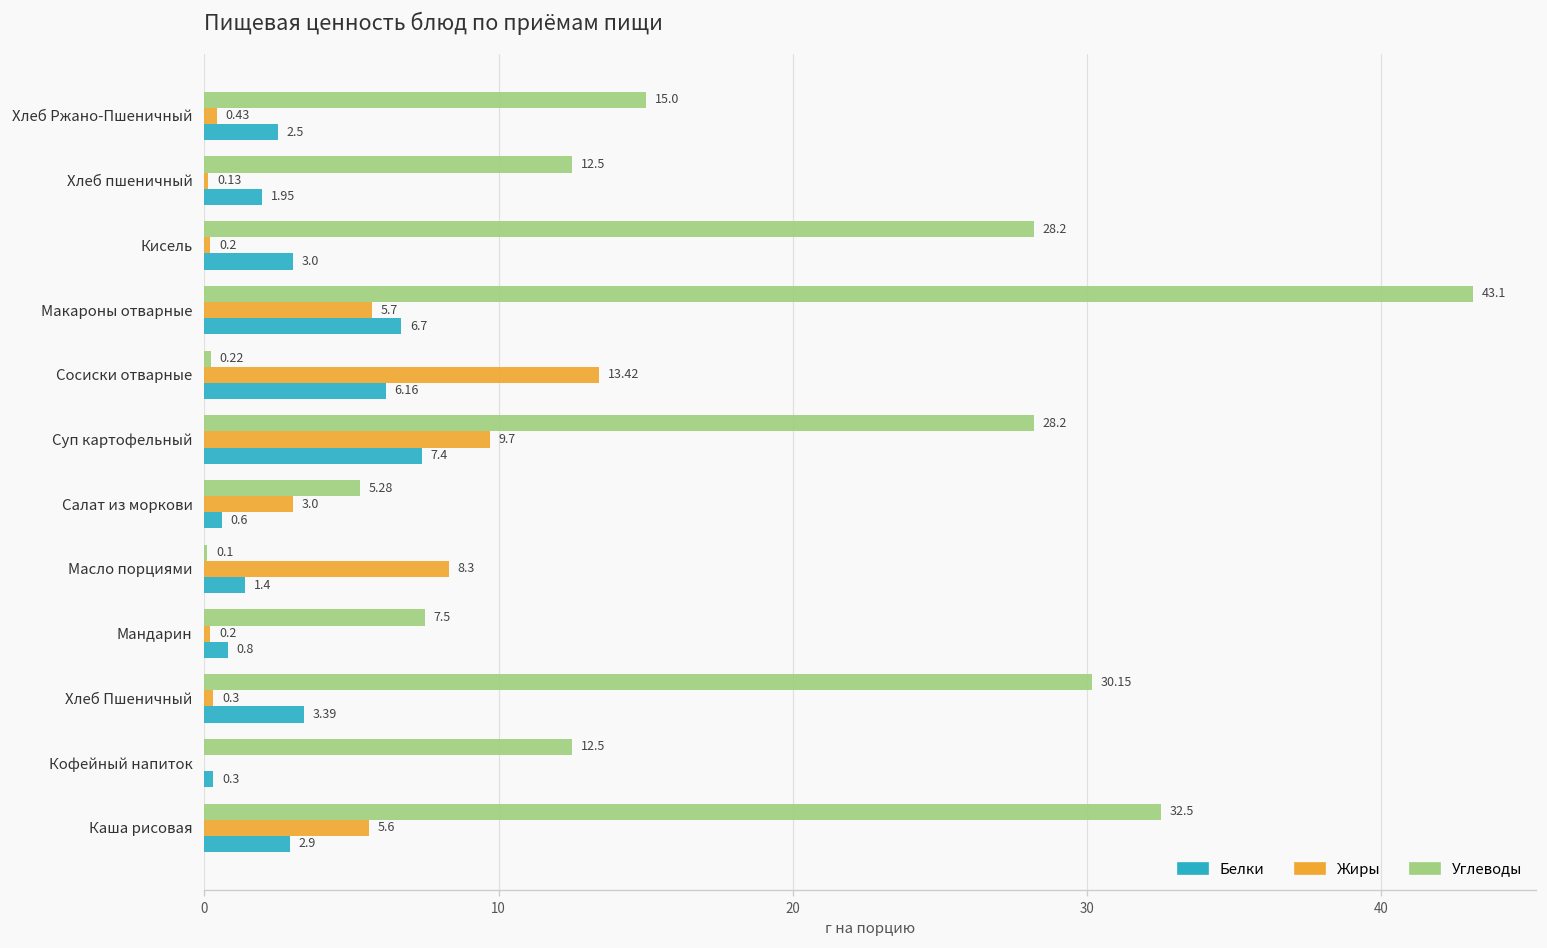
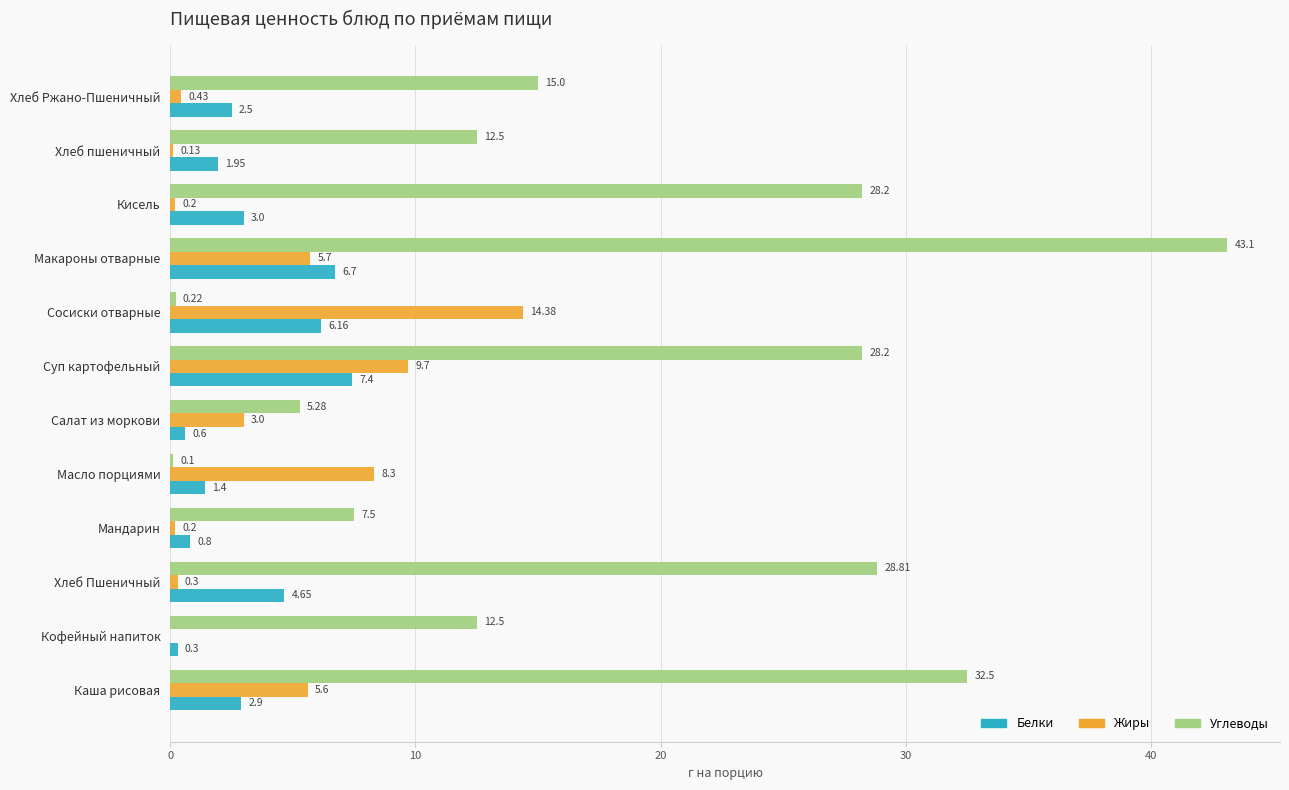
Жиры, Сосиски отварные: 13.42 -> 14.38
Углеводы, Хлеб Пшеничный: 30.15 -> 28.81
Белки, Хлеб Пшеничный: 3.39 -> 4.65
